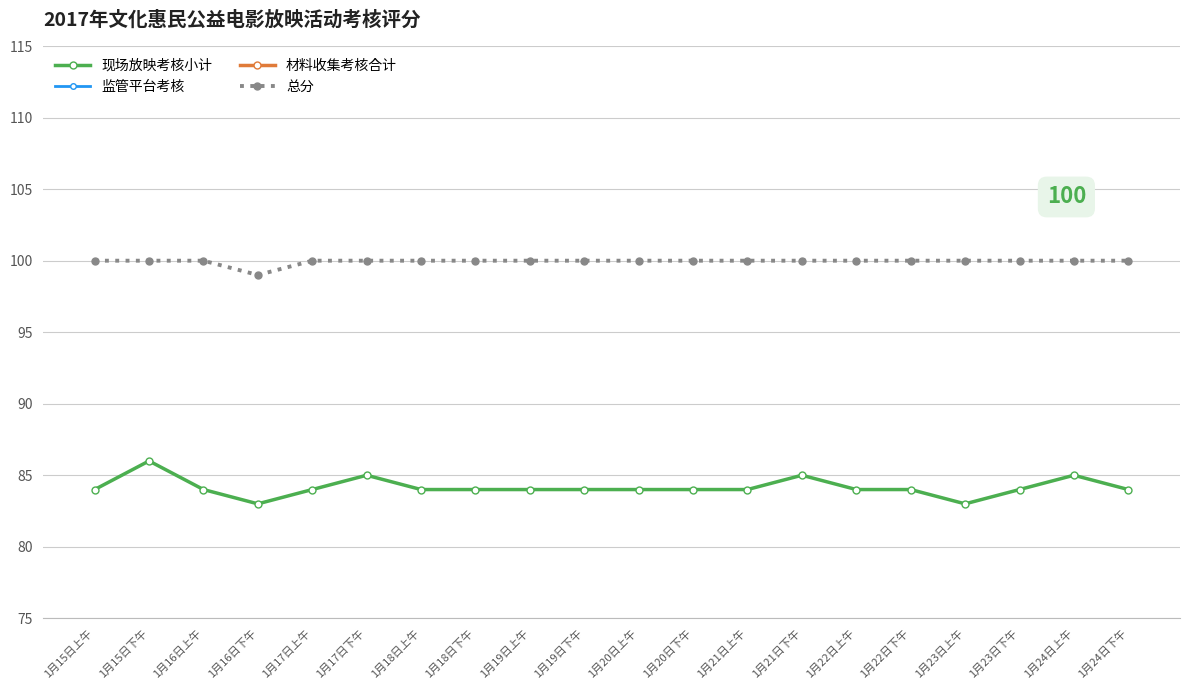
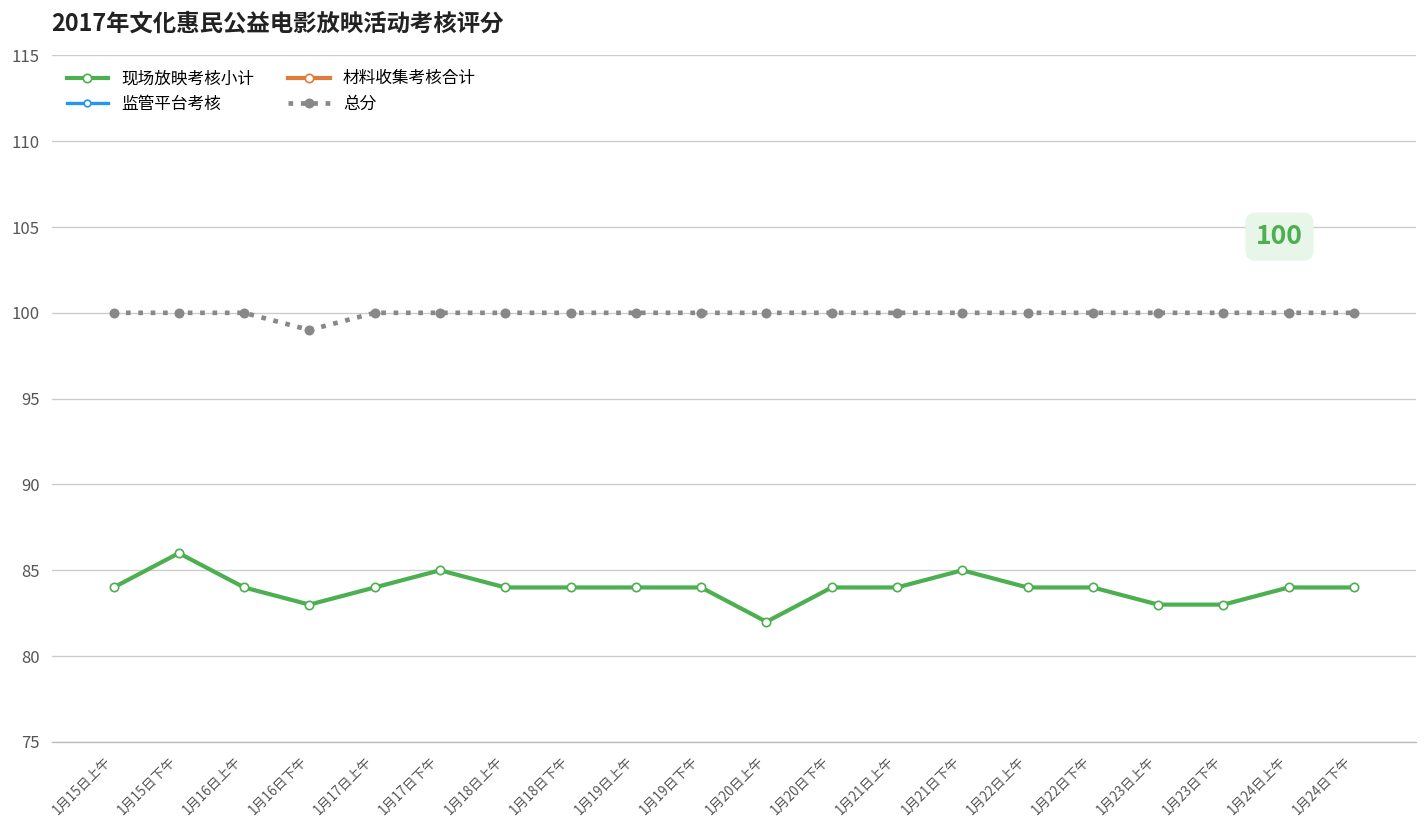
现场放映考核小计, 1月20日上午: 84 -> 82
现场放映考核小计, 1月23日下午: 84 -> 83
现场放映考核小计, 1月24日上午: 85 -> 84
